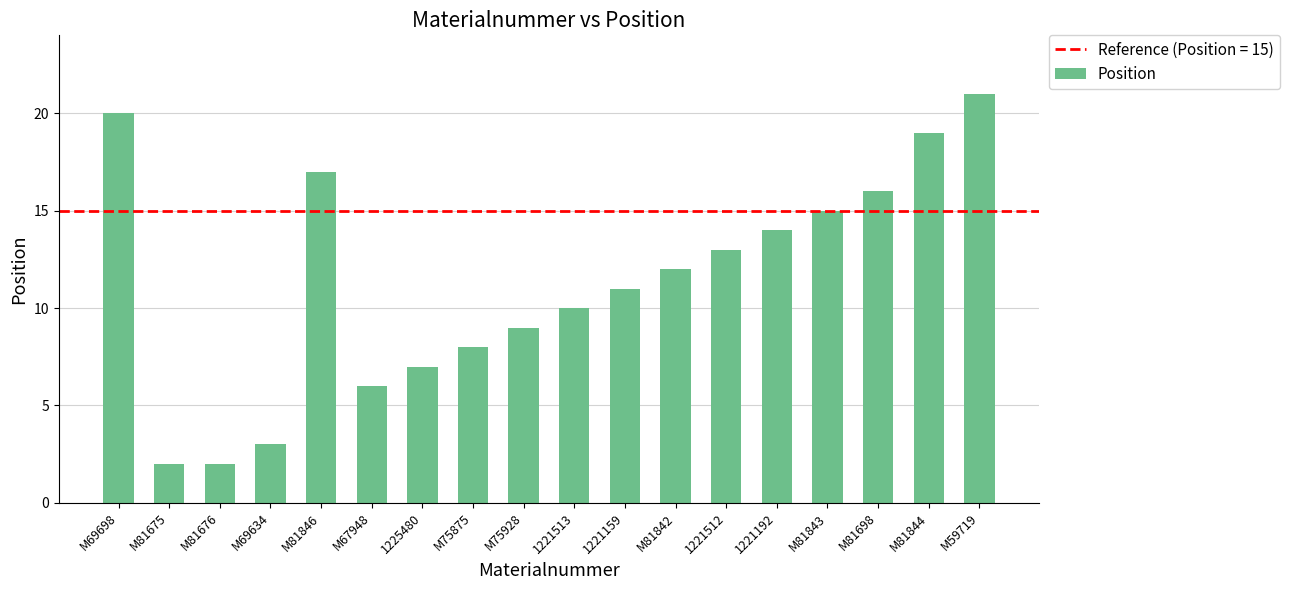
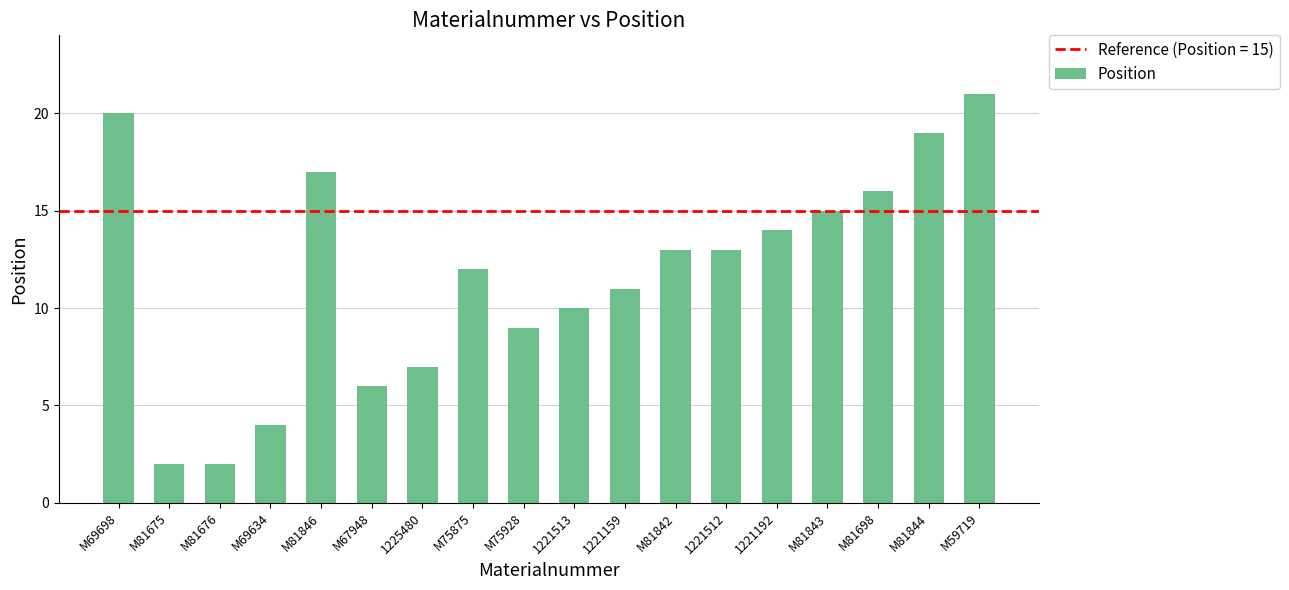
M69634: 3 -> 4
M75875: 8 -> 12
M81842: 12 -> 13
